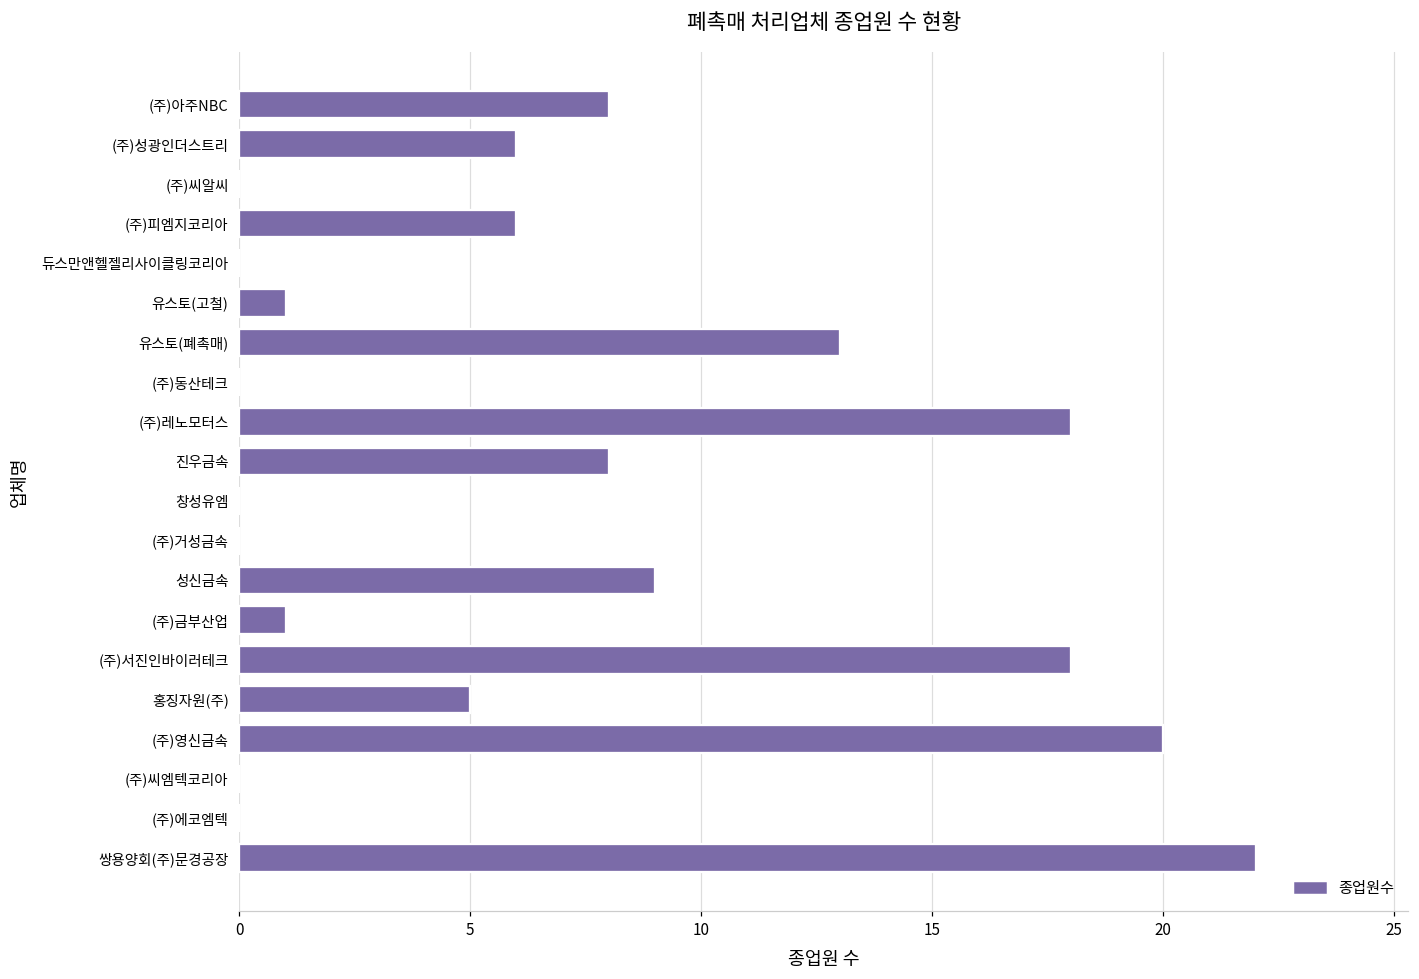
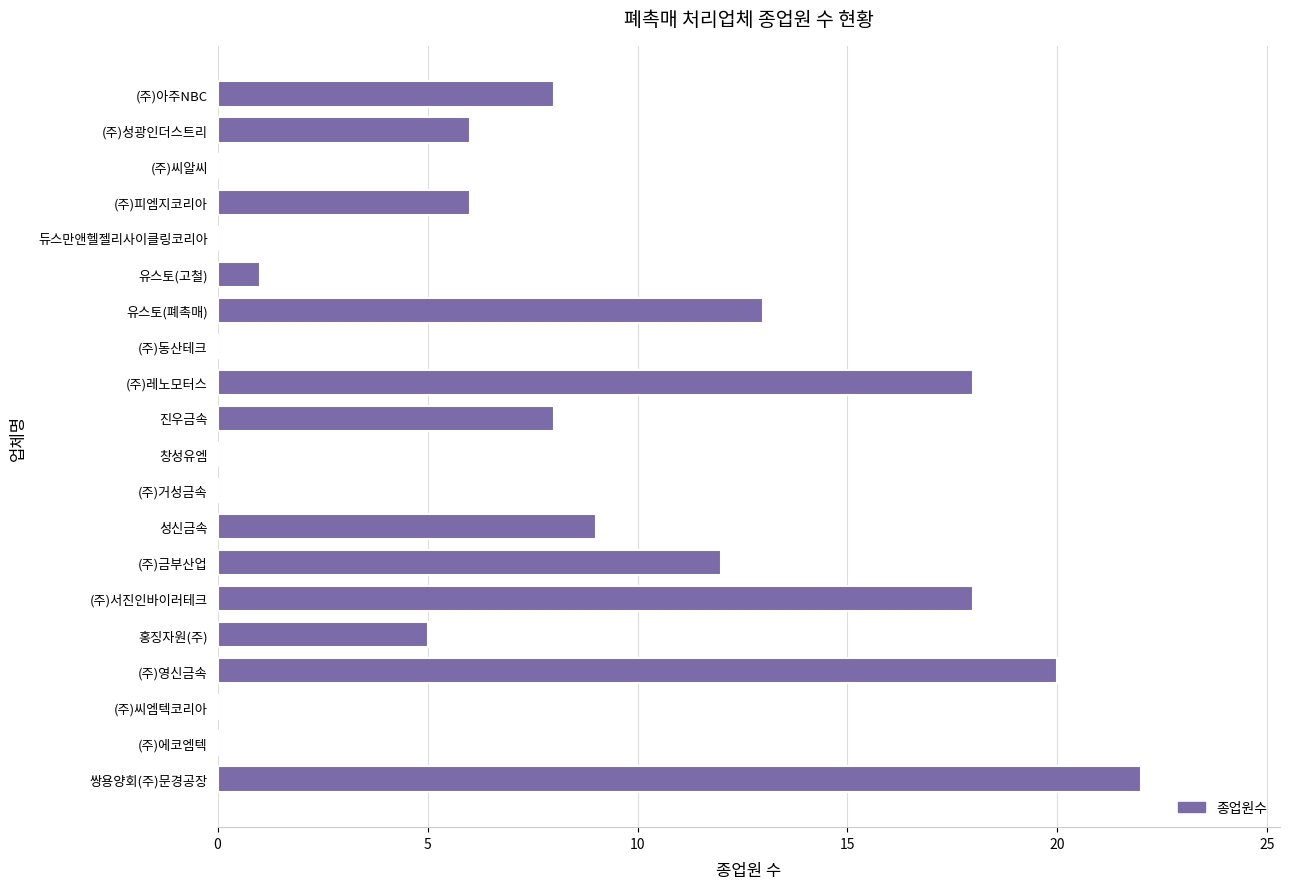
(주)금부산업: 1 -> 12
